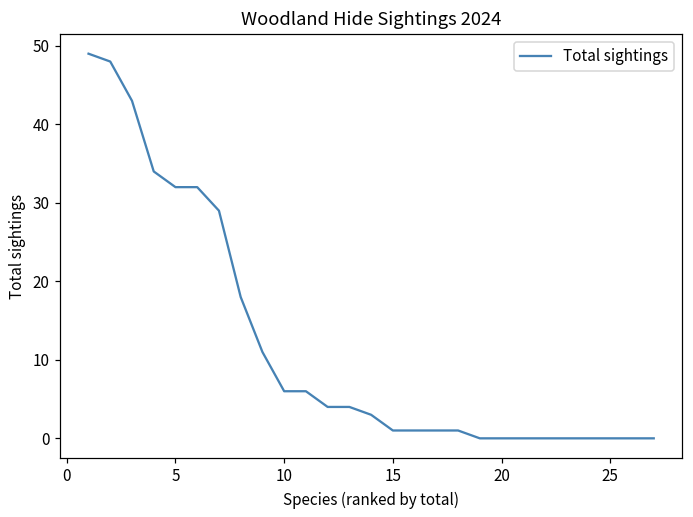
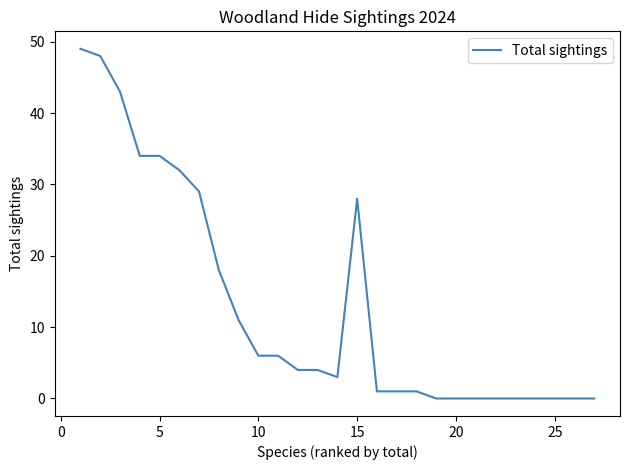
5: 32 -> 34
15: 1 -> 28
